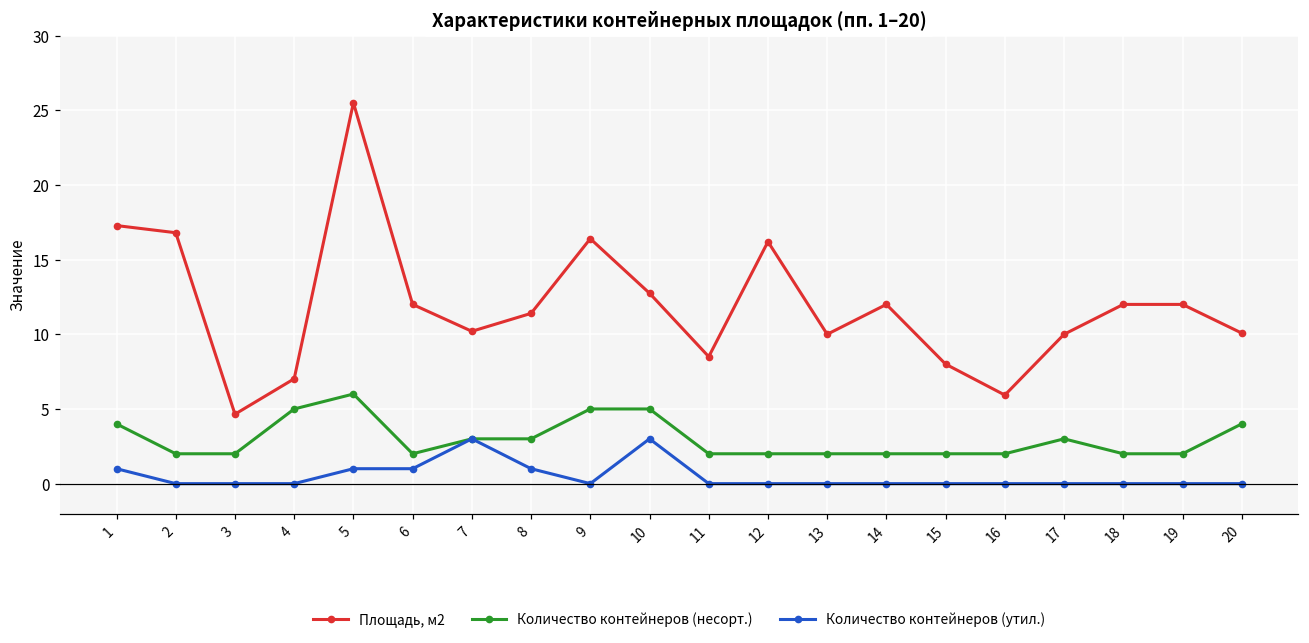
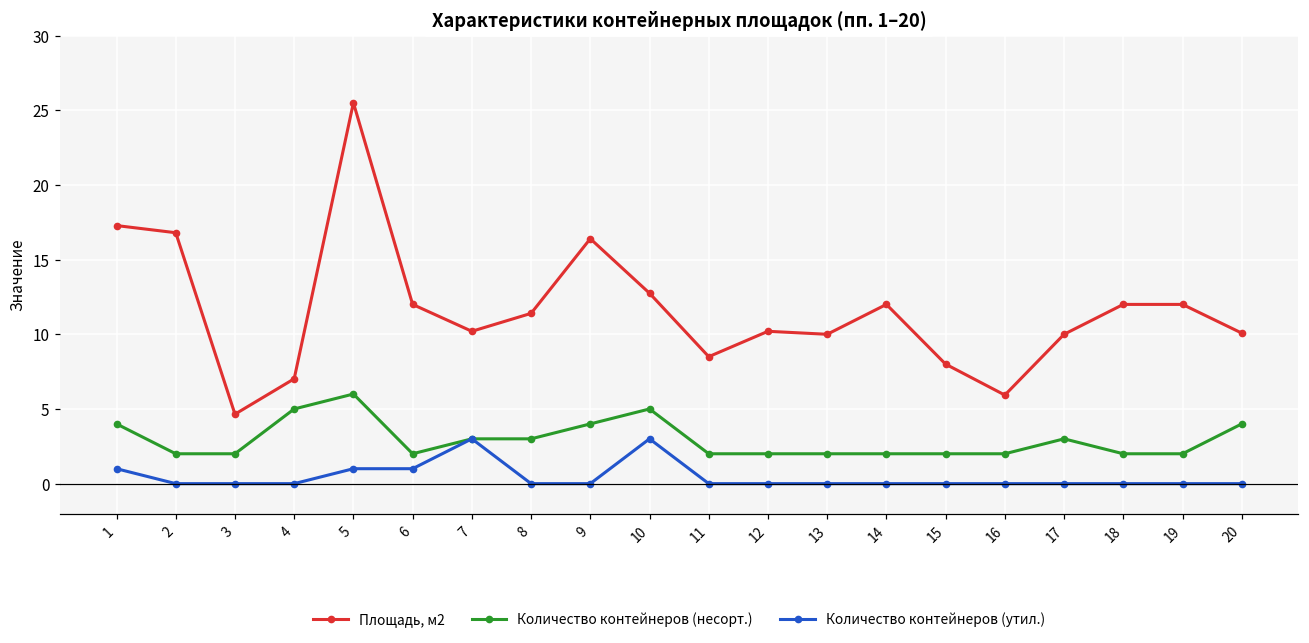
Количество контейнеров (утил.), 8: 1 -> 0
Количество контейнеров (несорт.), 9: 5 -> 4
Площадь, м2, 12: 16.2 -> 10.2
